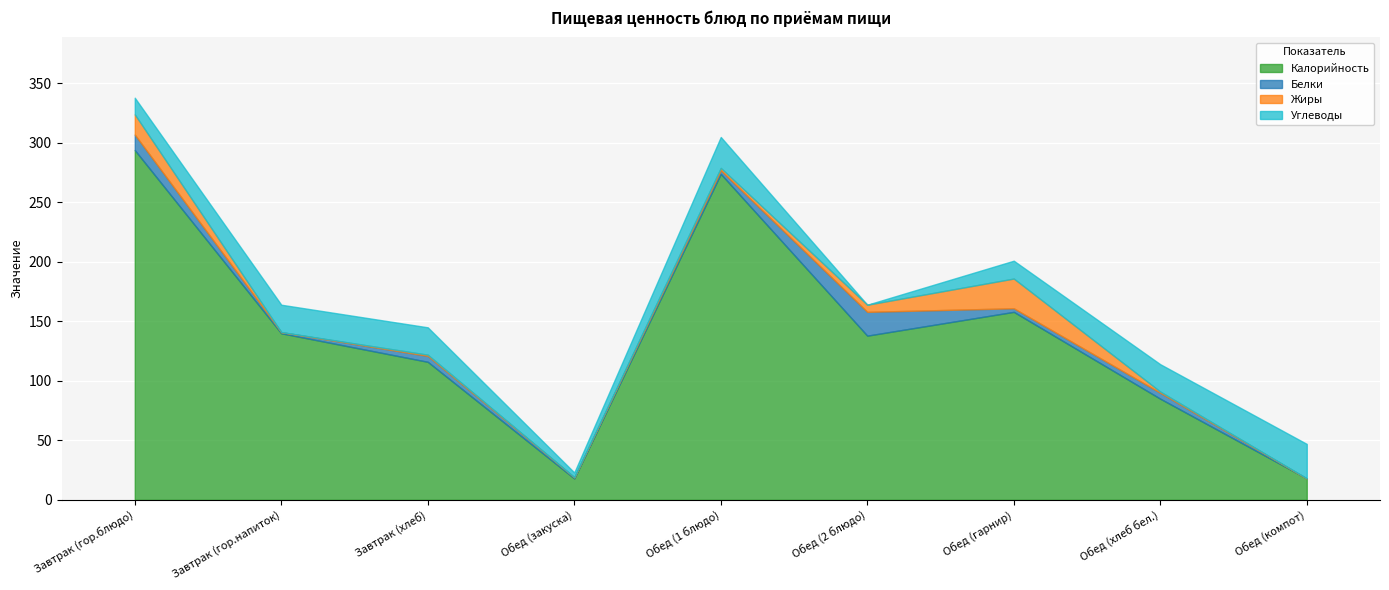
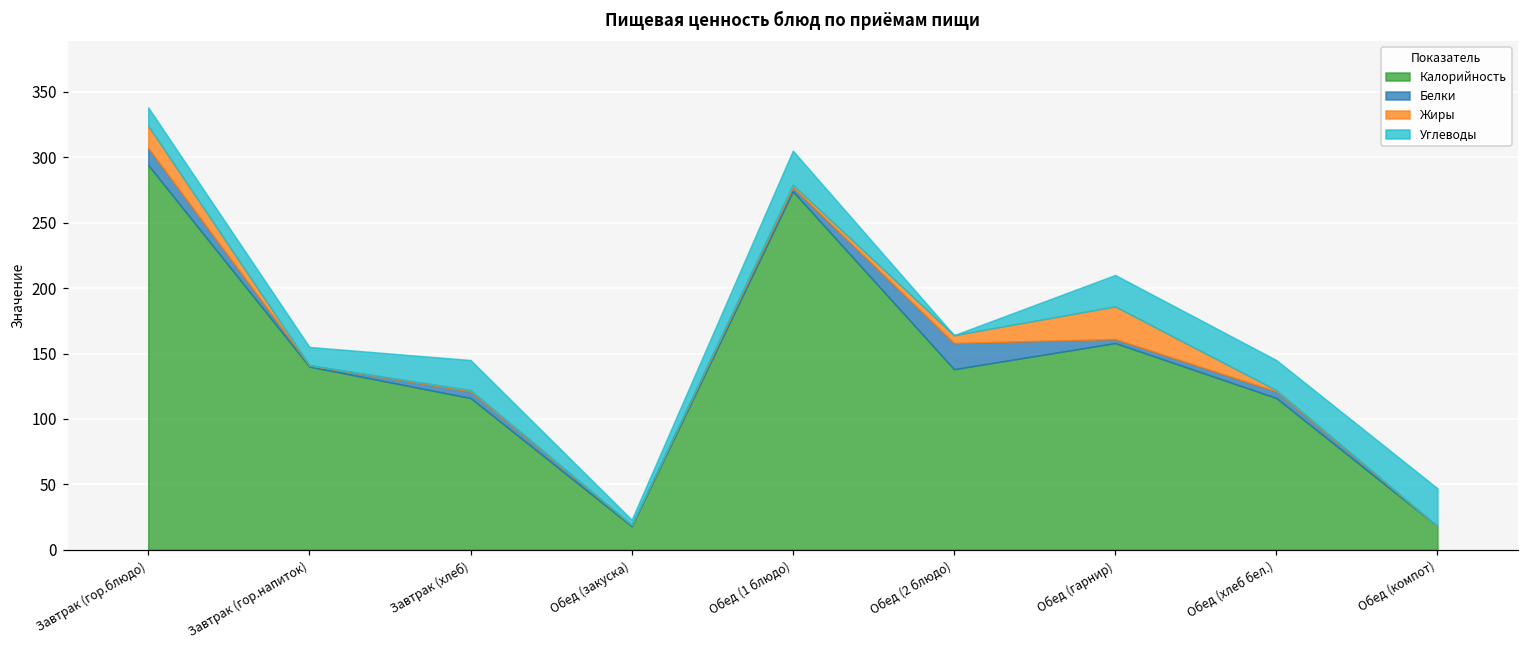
Углеводы, Завтрак (гор.напиток): 23 -> 14
Углеводы, Обед (гарнир): 15 -> 24
Калорийность, Обед (хлеб бел.): 85 -> 116
